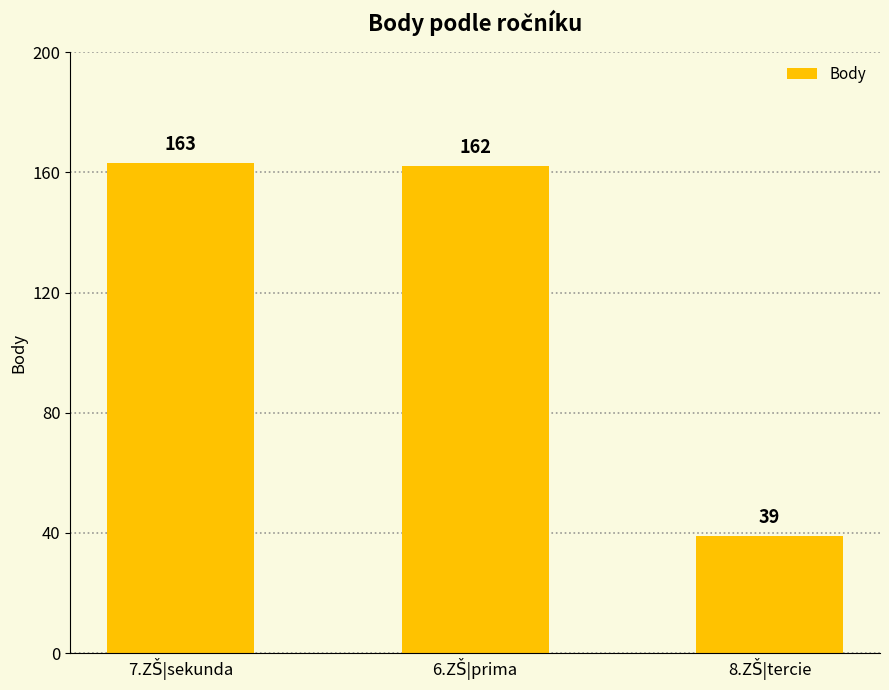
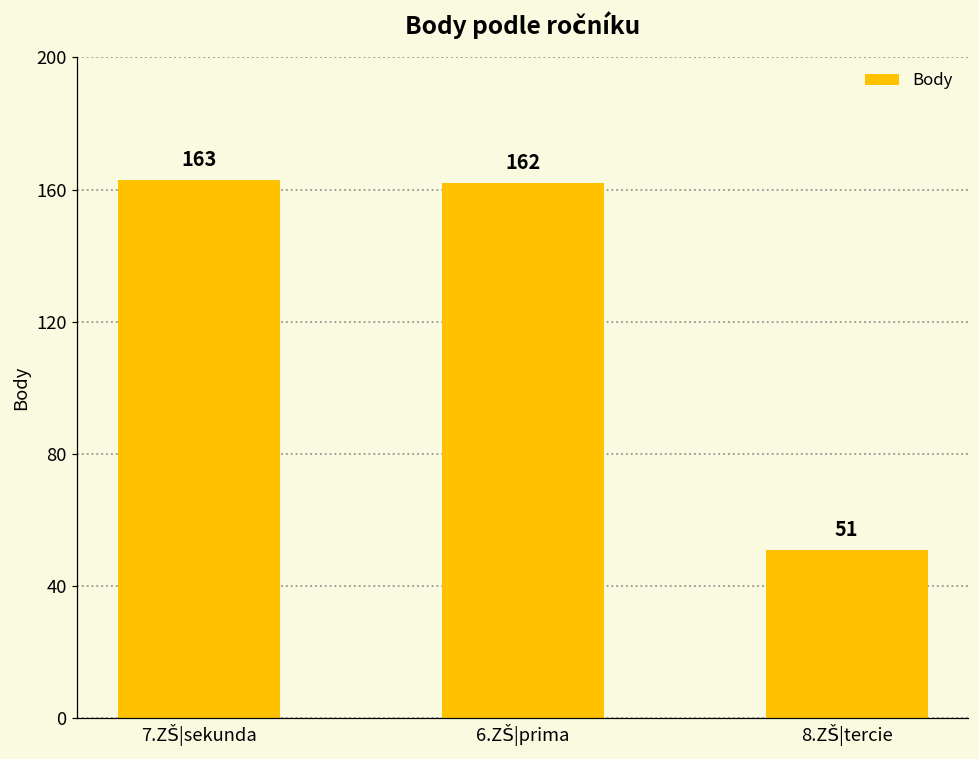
8.ZŠ|tercie: 39 -> 51
